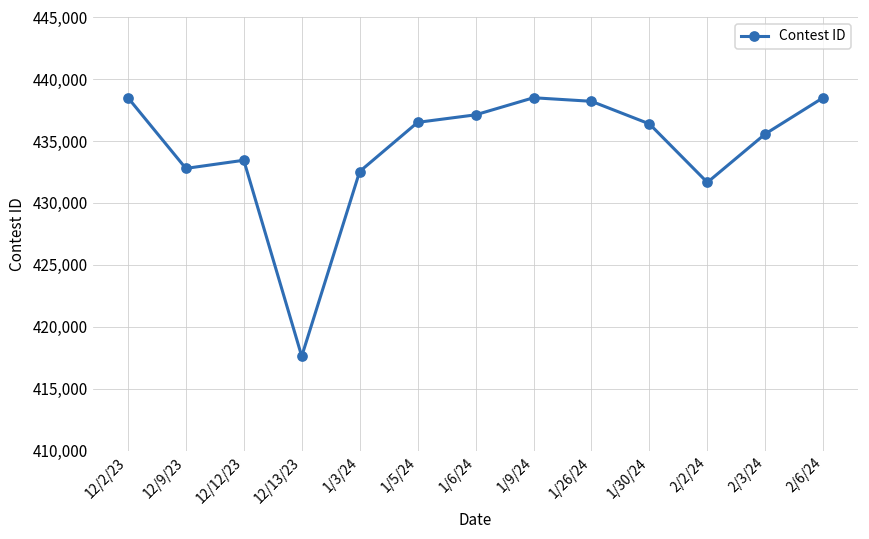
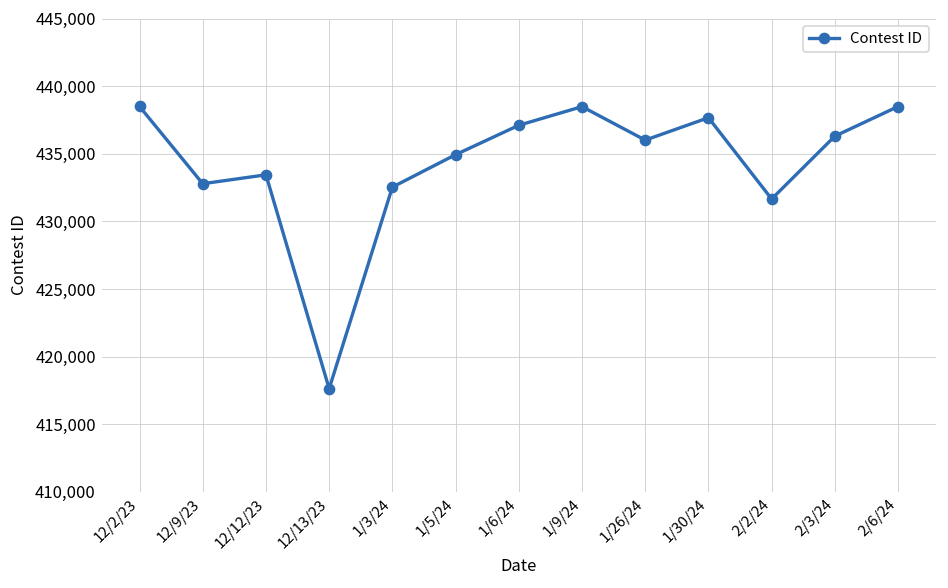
1/5/24: 436,500 -> 434,900
1/26/24: 438,200 -> 436,000
1/30/24: 436,400 -> 437,700
2/3/24: 435,600 -> 436,300
